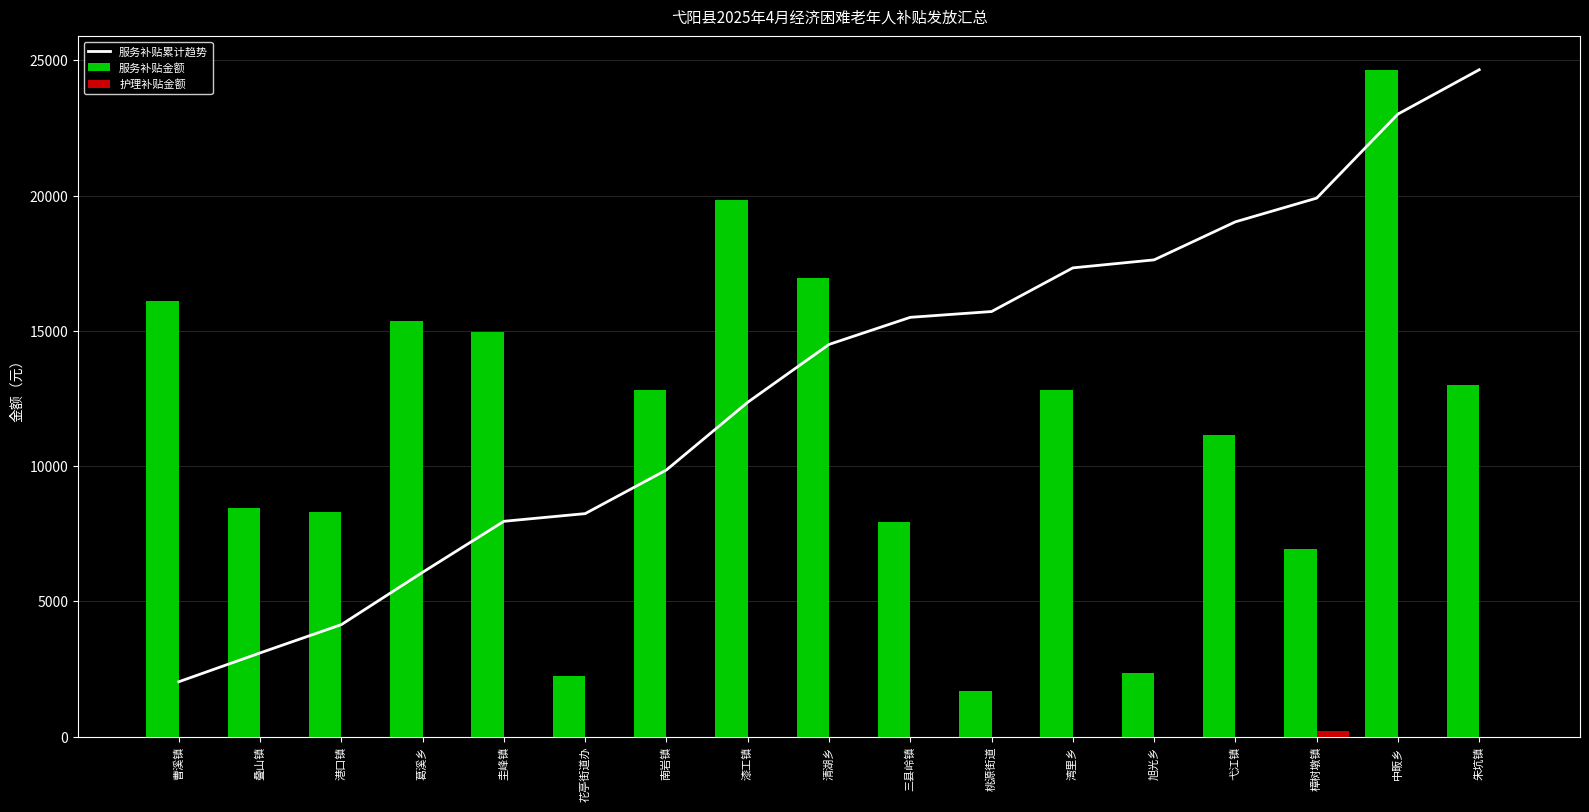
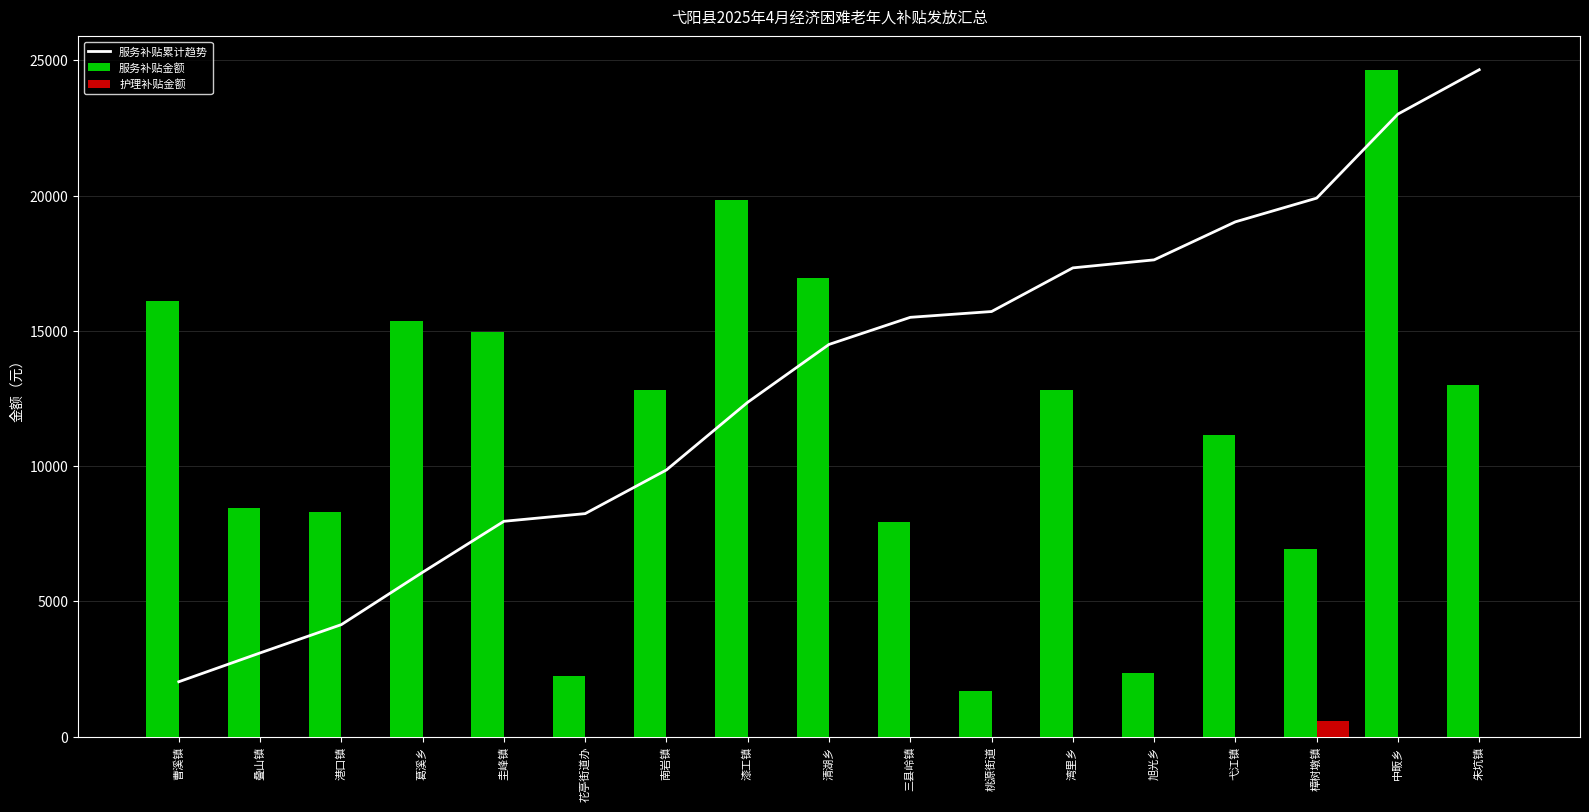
护理补贴金额, 樟树墩镇: 200 -> 600
